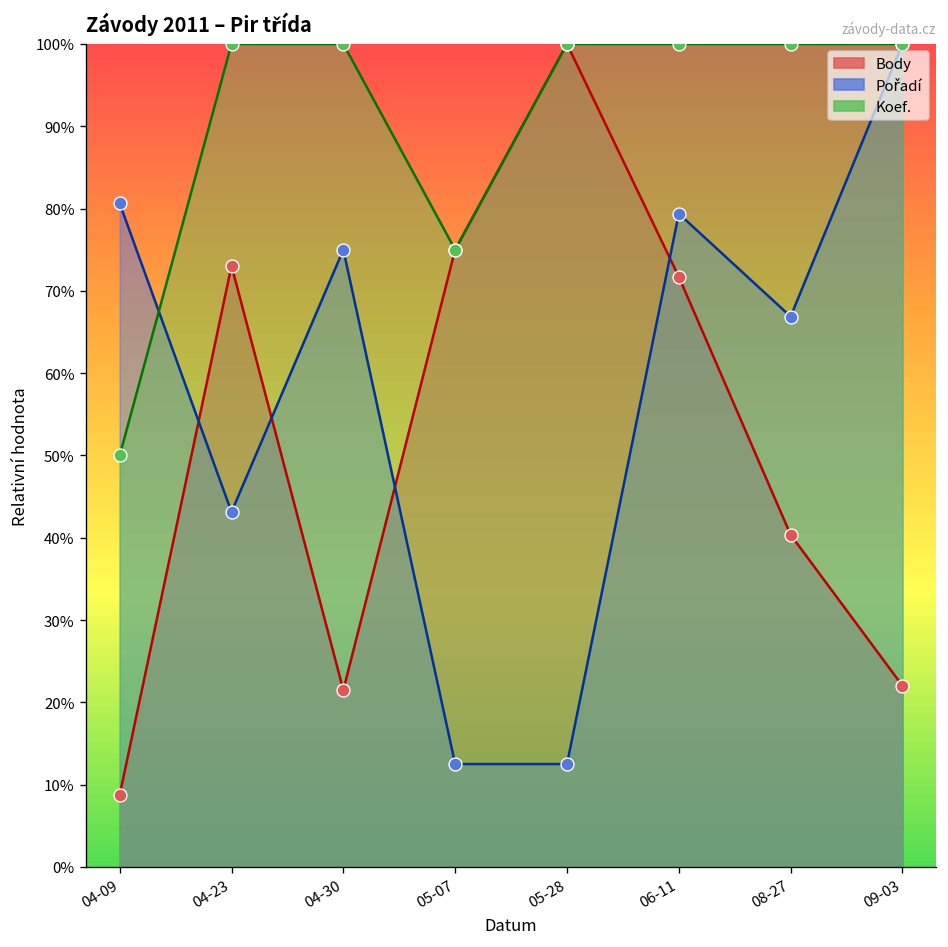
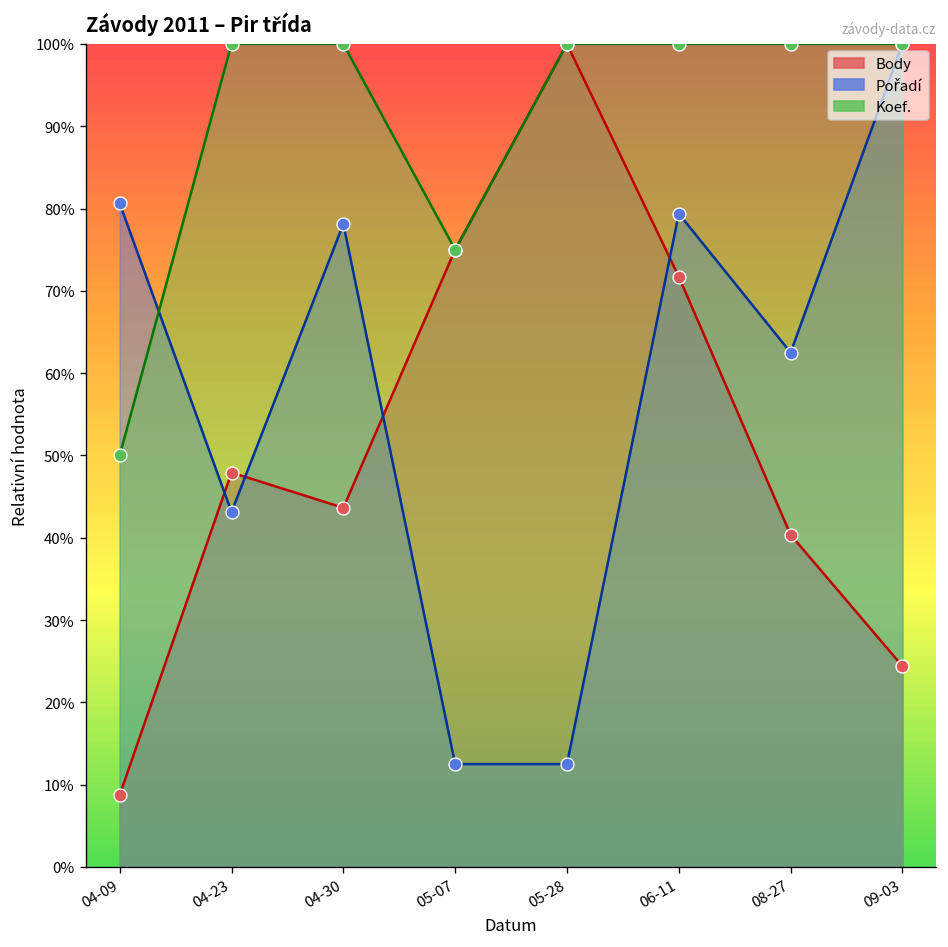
Body, 04-23: 73% -> 48%
Body, 04-30: 21% -> 44%
Pořadí, 04-30: 75% -> 78%
Pořadí, 08-27: 67% -> 63%
Body, 09-03: 22% -> 24%
